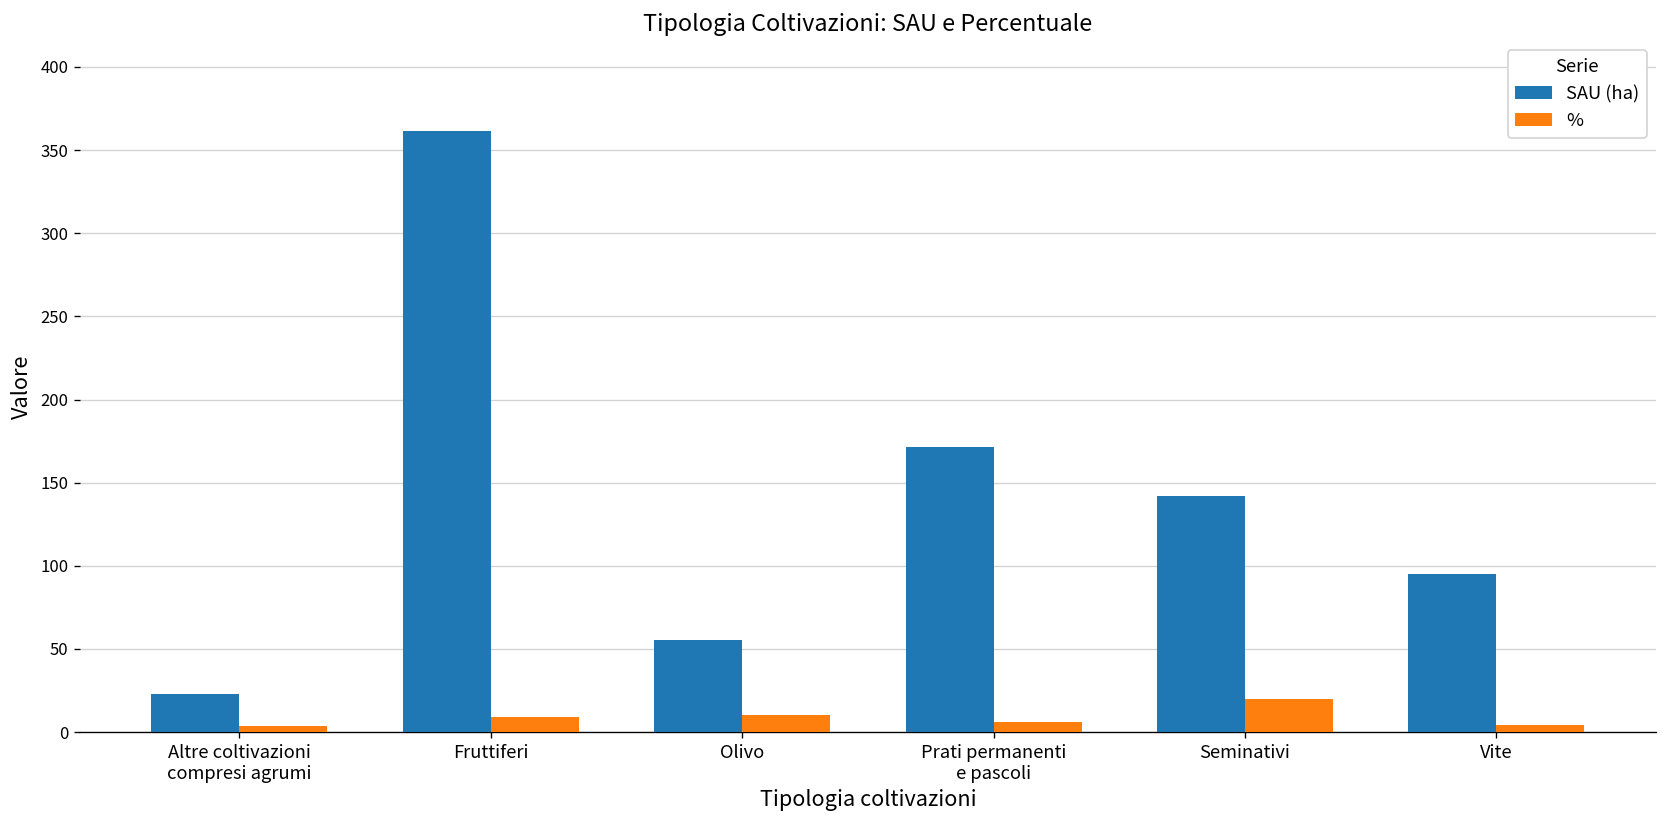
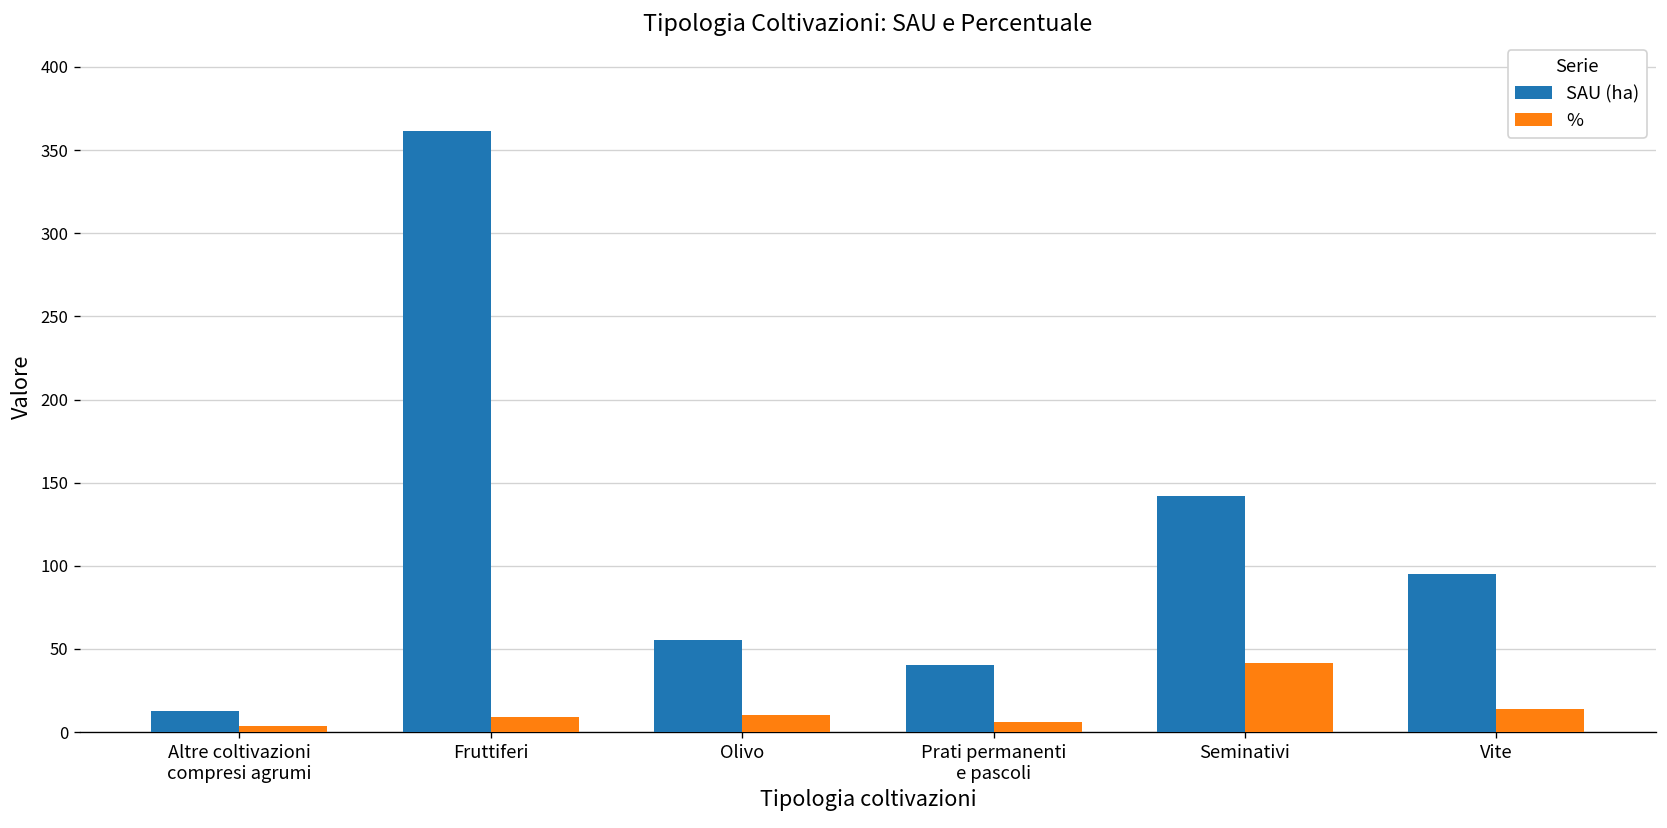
SAU (ha), Altre coltivazioni compresi agrumi: 23 -> 13
SAU (ha), Prati permanenti e pascoli: 172 -> 40
%, Seminativi: 20 -> 42
%, Vite: 4 -> 14
